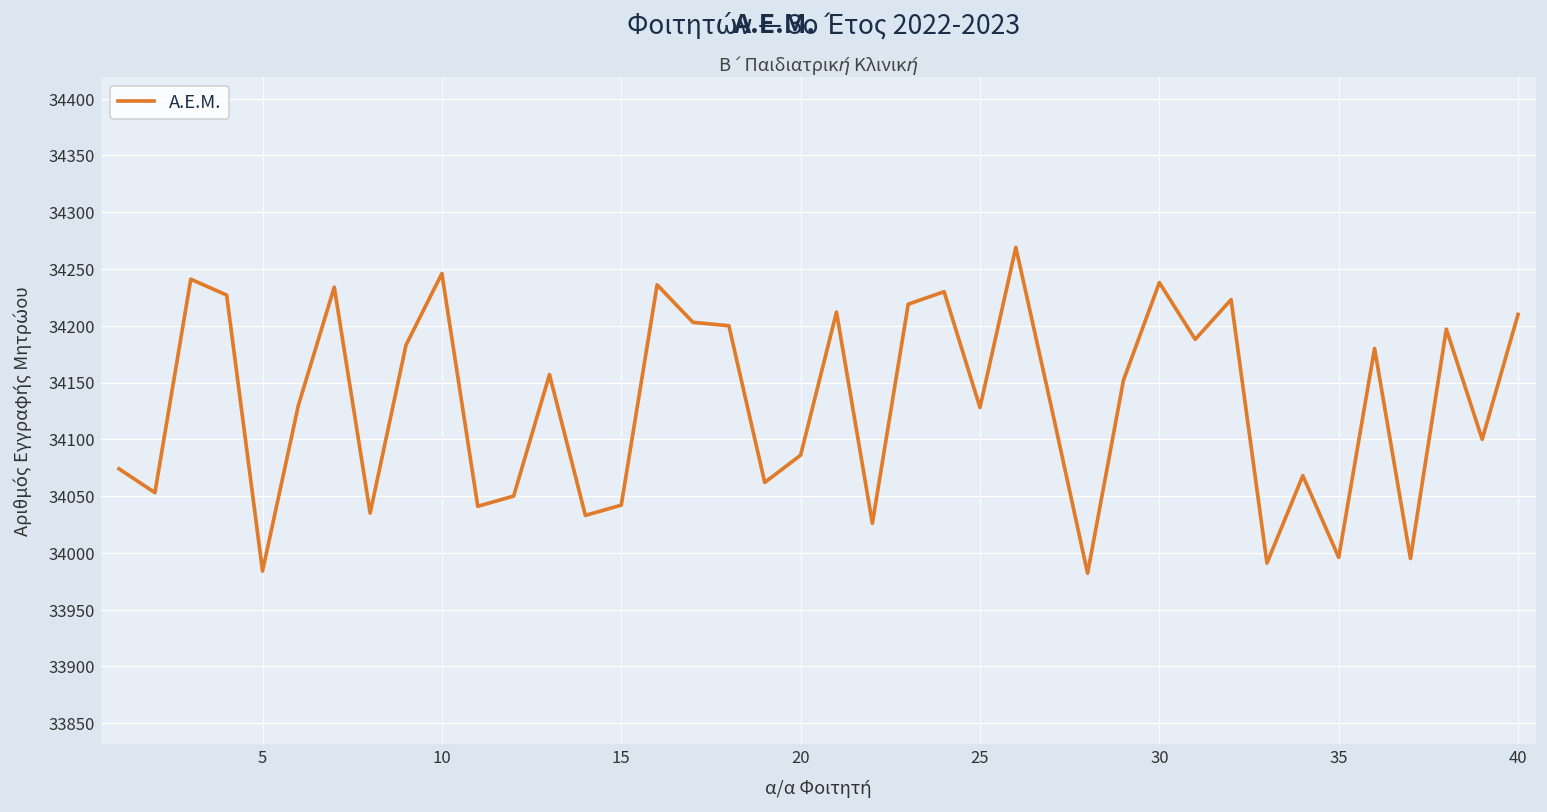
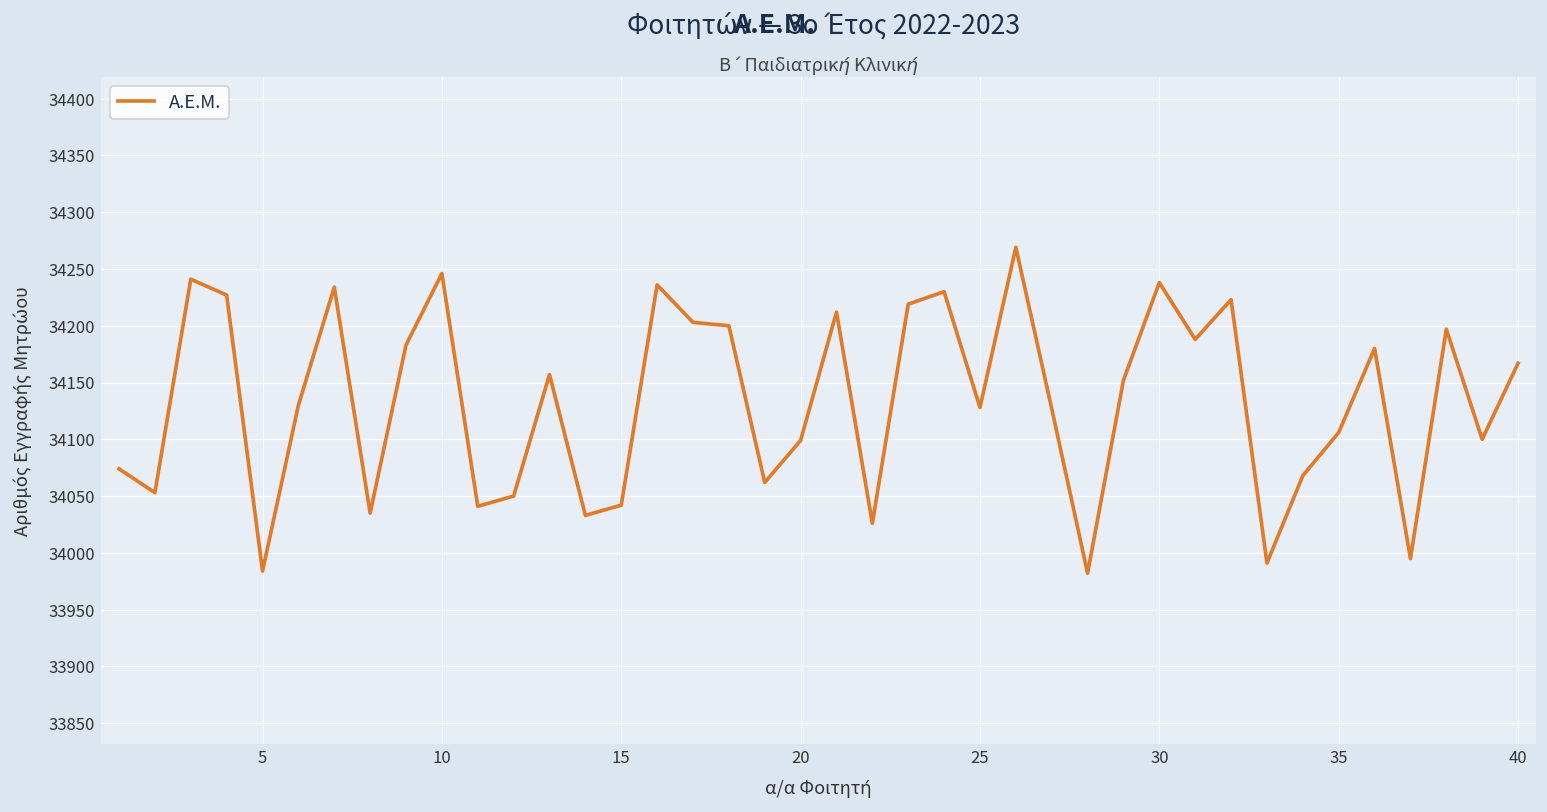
20: 34090 -> 34100
35: 34000 -> 34110
40: 34210 -> 34170
